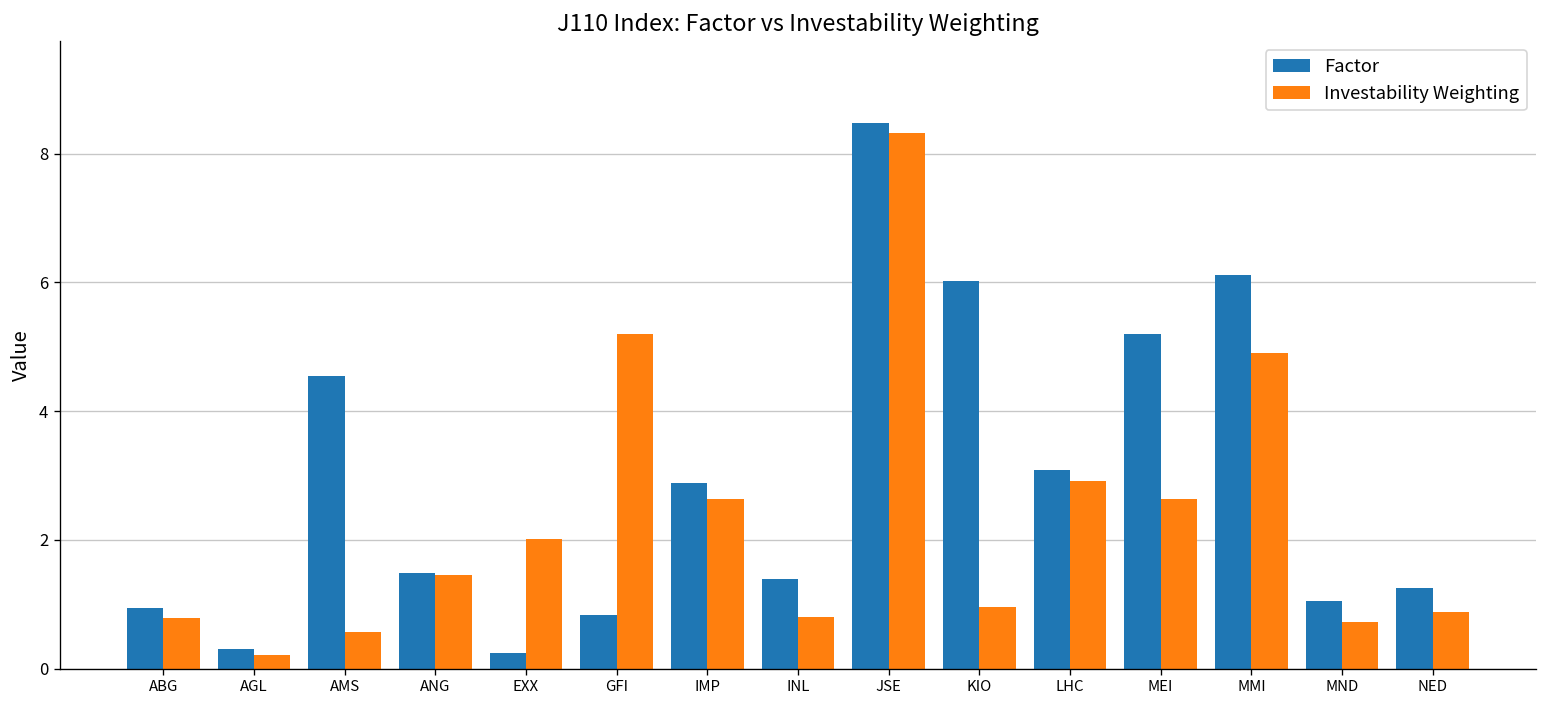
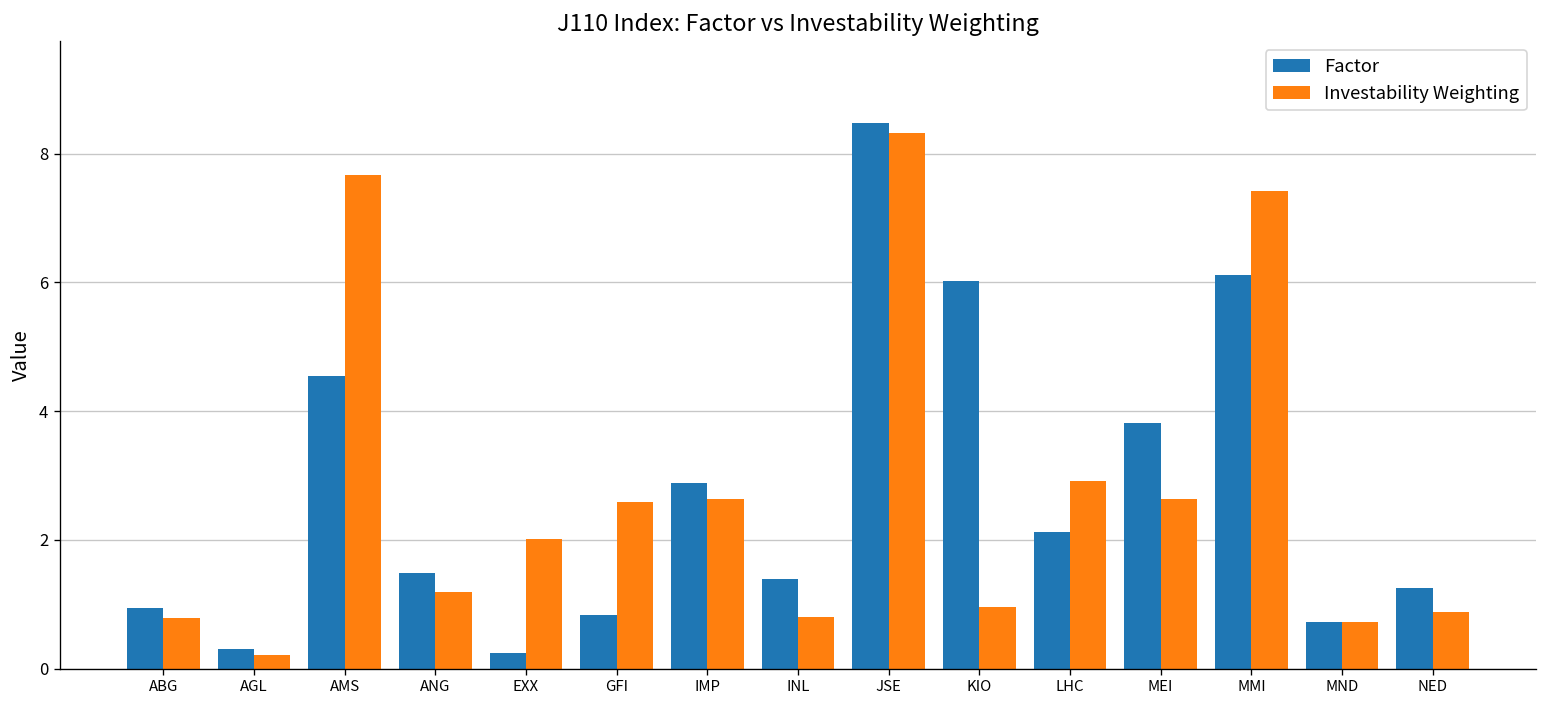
Investability Weighting, AMS: 0.6 -> 7.7
Investability Weighting, ANG: 1.5 -> 1.2
Investability Weighting, GFI: 5.2 -> 2.6
Factor, LHC: 3.1 -> 2.1
Factor, MEI: 5.2 -> 3.8
Investability Weighting, MMI: 4.9 -> 7.4
Factor, MND: 1.1 -> 0.7
